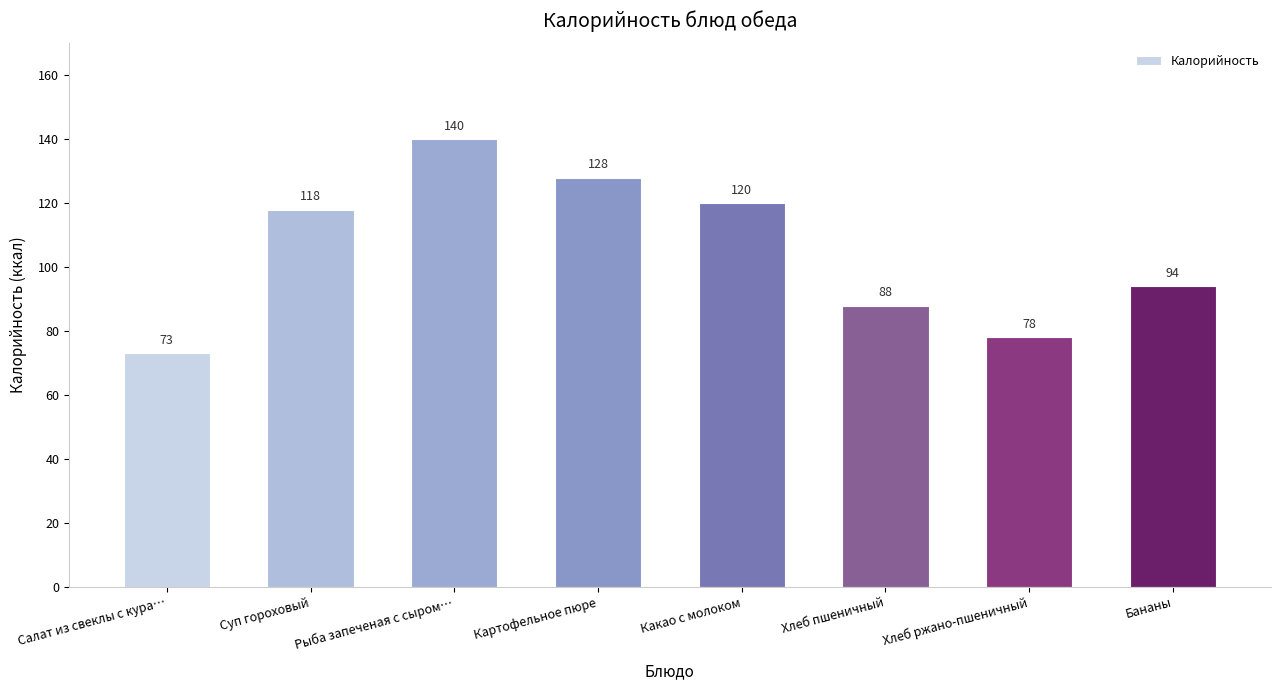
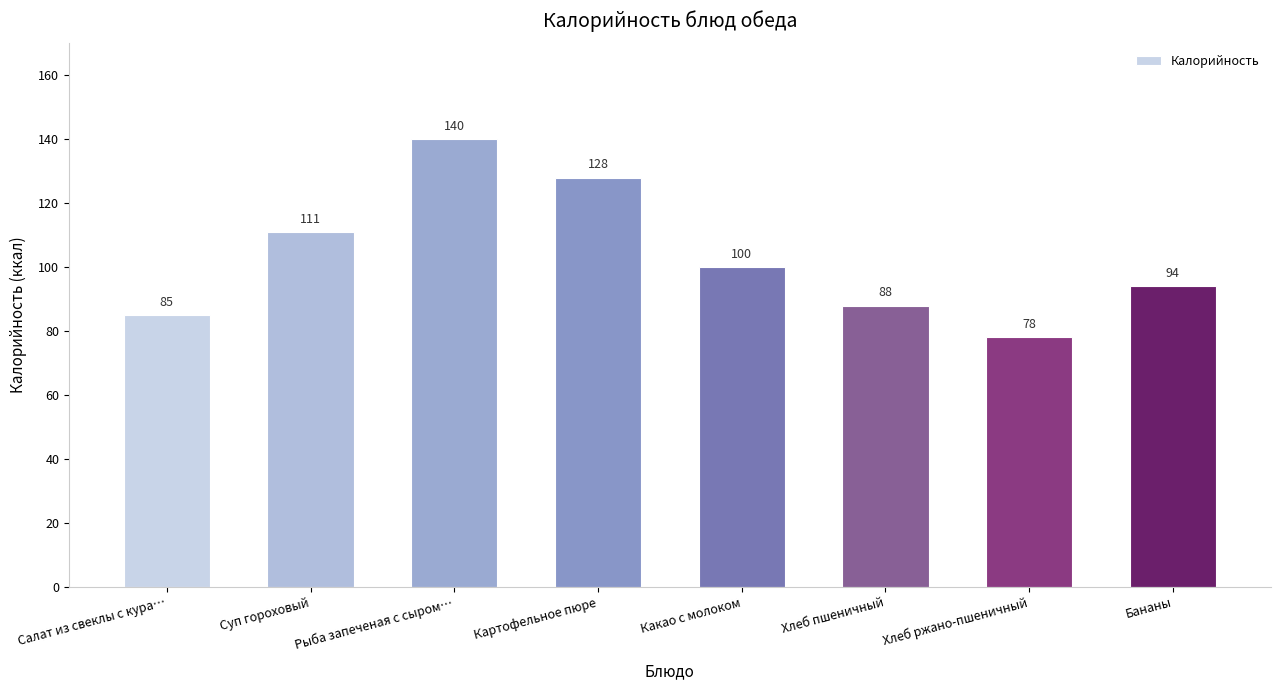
Салат из свеклы с кура…: 73 -> 85
Суп гороховый: 118 -> 111
Какао с молоком: 120 -> 100
